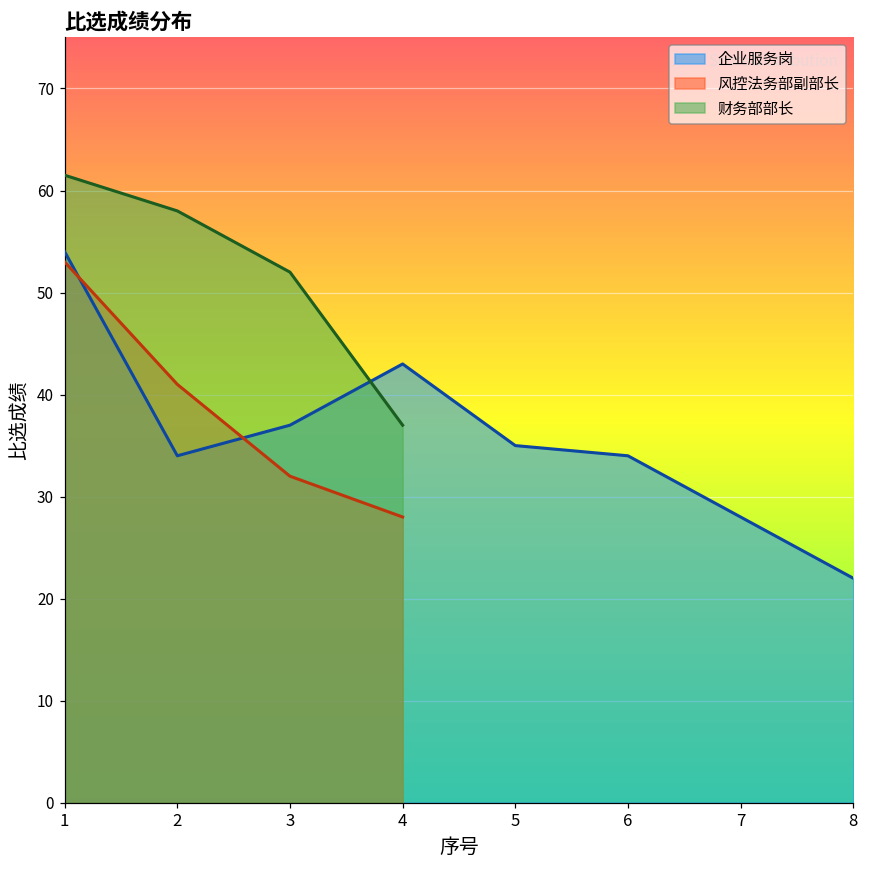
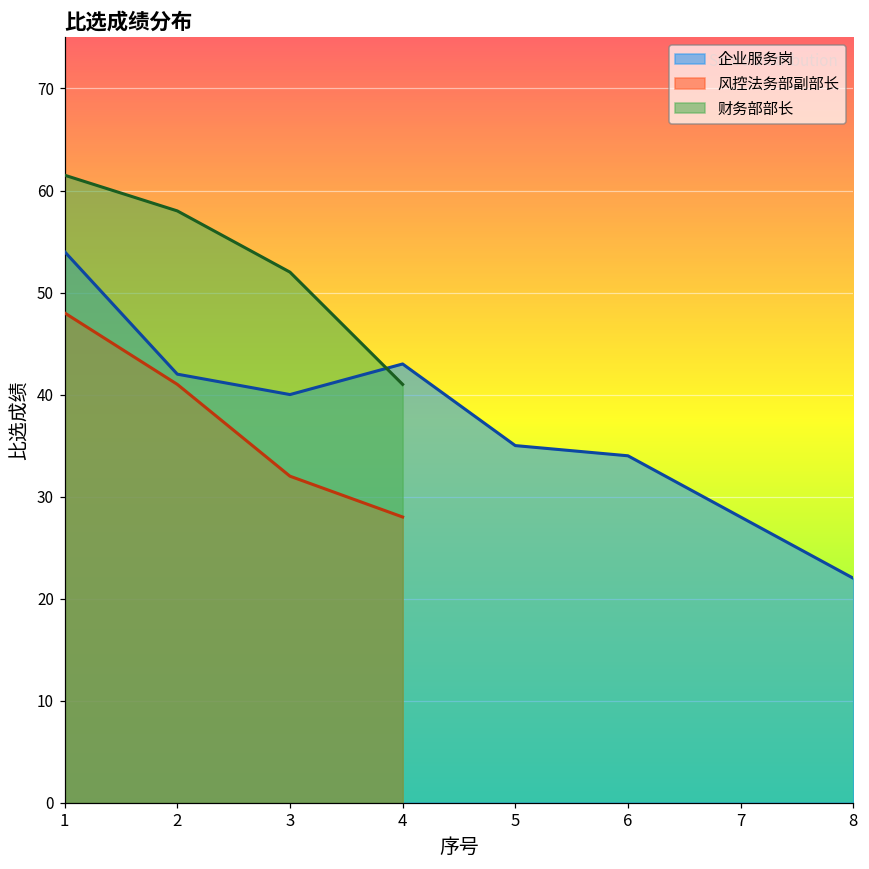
风控法务部副部长, 1: 53 -> 48
企业服务岗, 2: 34 -> 42
企业服务岗, 3: 37 -> 40
财务部部长, 4: 37 -> 41
